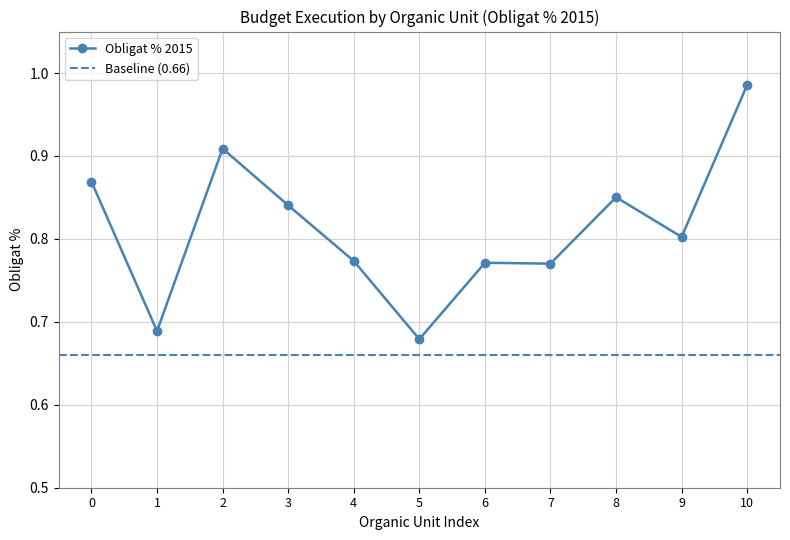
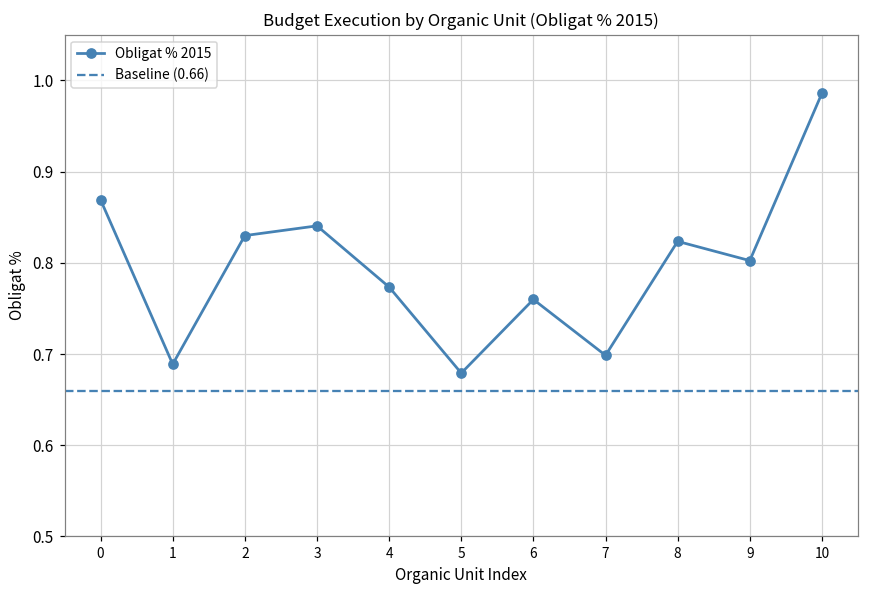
2: 0.91 -> 0.83
6: 0.77 -> 0.76
7: 0.77 -> 0.70
8: 0.85 -> 0.82
